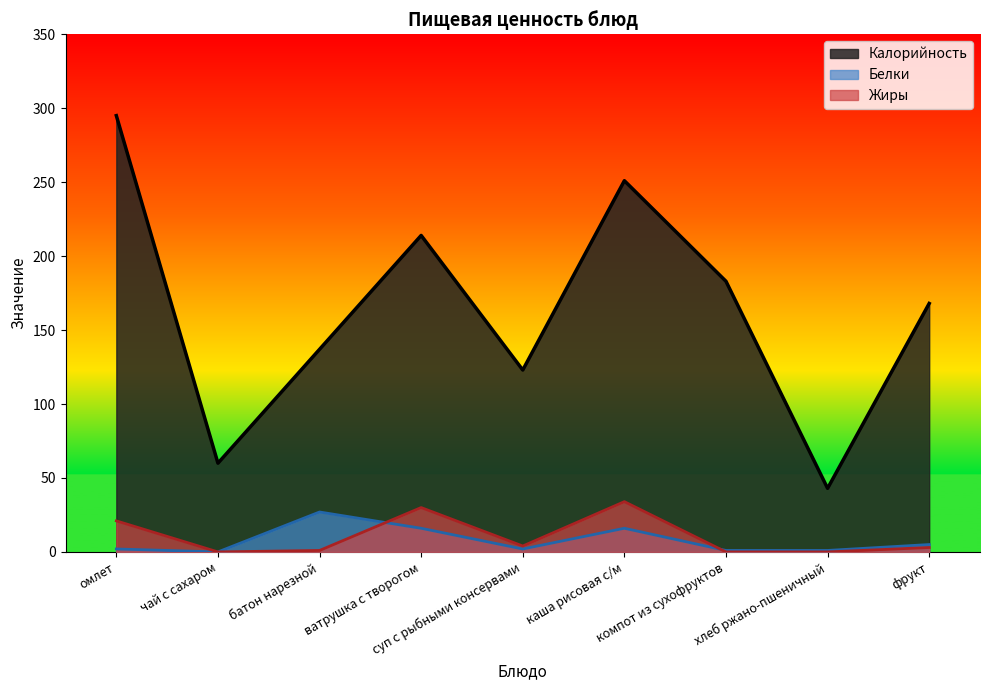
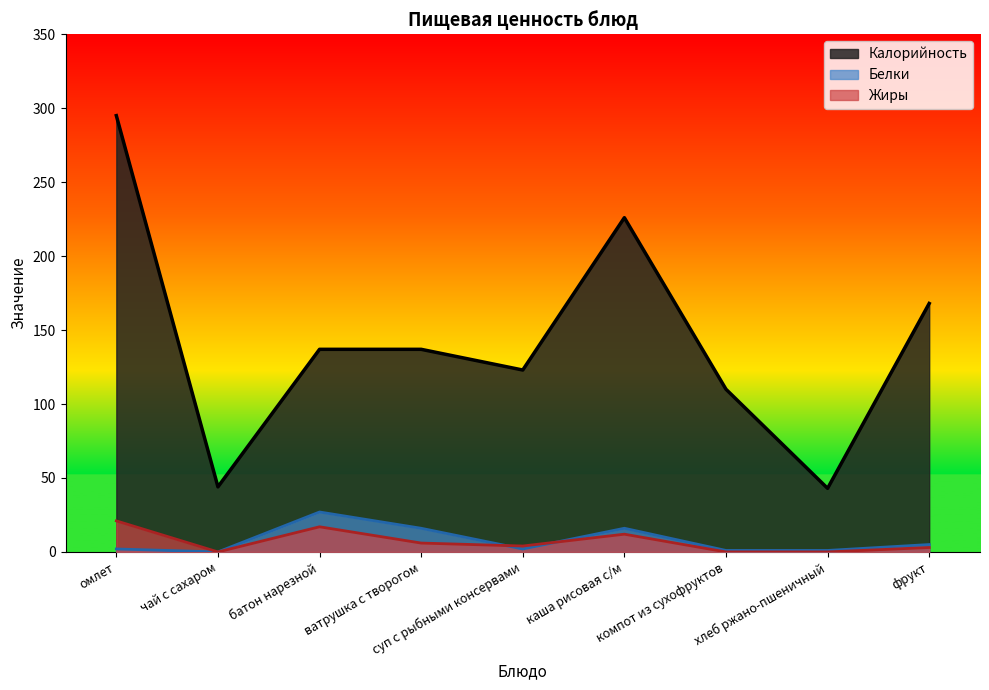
Калорийность, чай с сахаром: 60 -> 44
Жиры, батон нарезной: 1 -> 17
Калорийность, ватрушка с творогом: 214 -> 137
Жиры, ватрушка с творогом: 30 -> 6
Калорийность, каша рисовая с/м: 251 -> 226
Жиры, каша рисовая с/м: 34 -> 12
Калорийность, компот из сухофруктов: 183 -> 110
